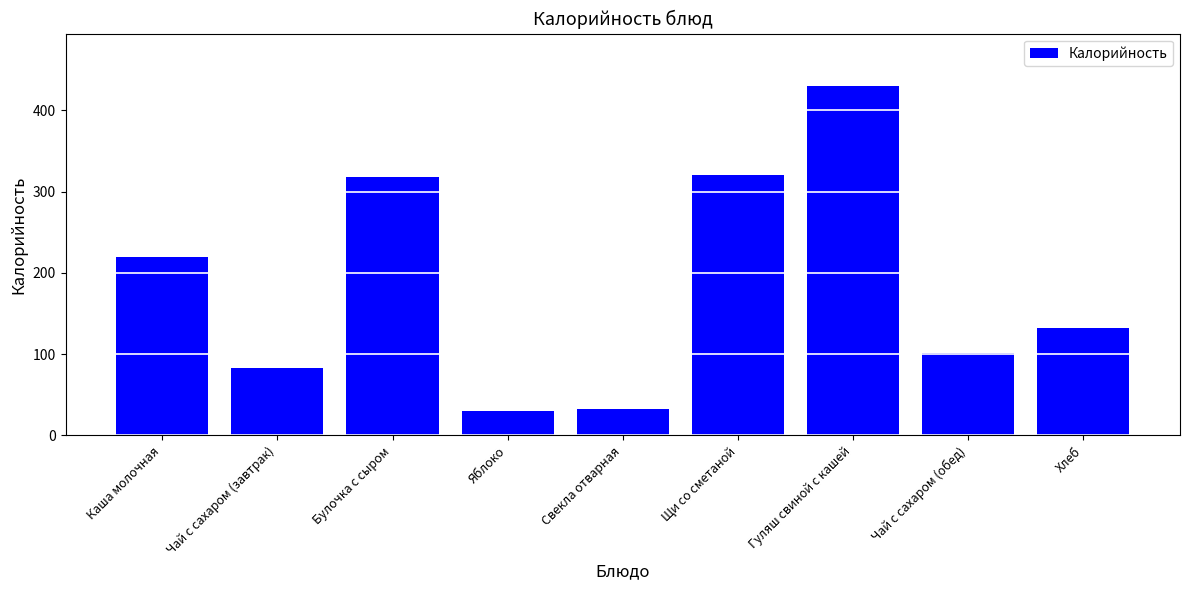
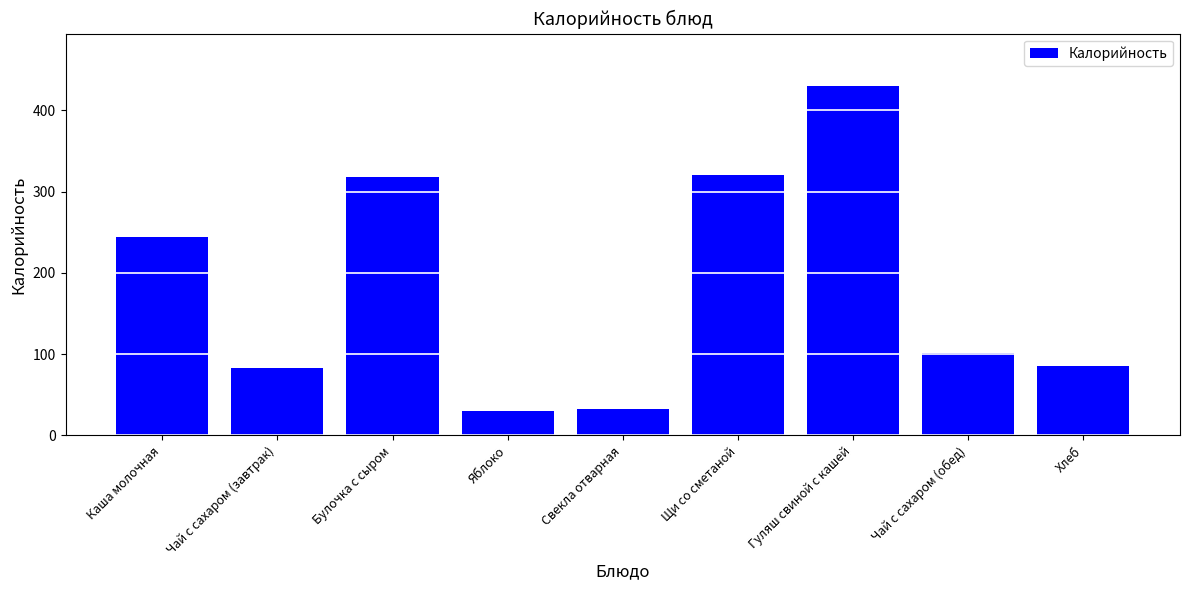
Каша молочная: 220 -> 240
Хлеб: 130 -> 90
